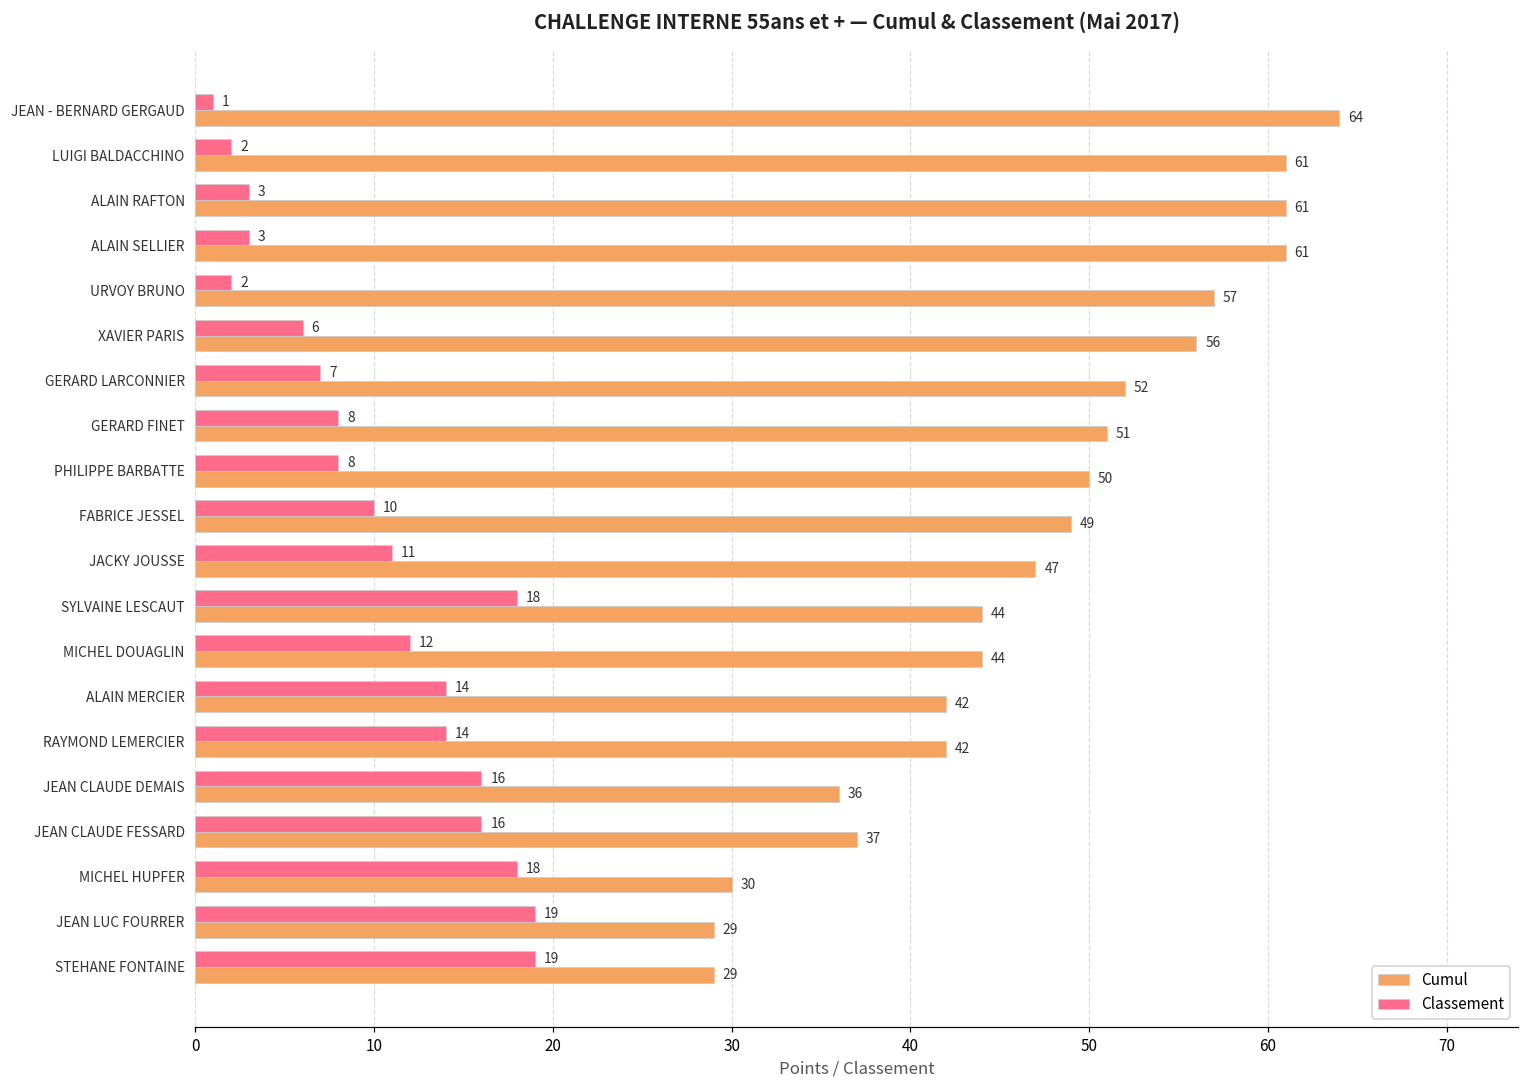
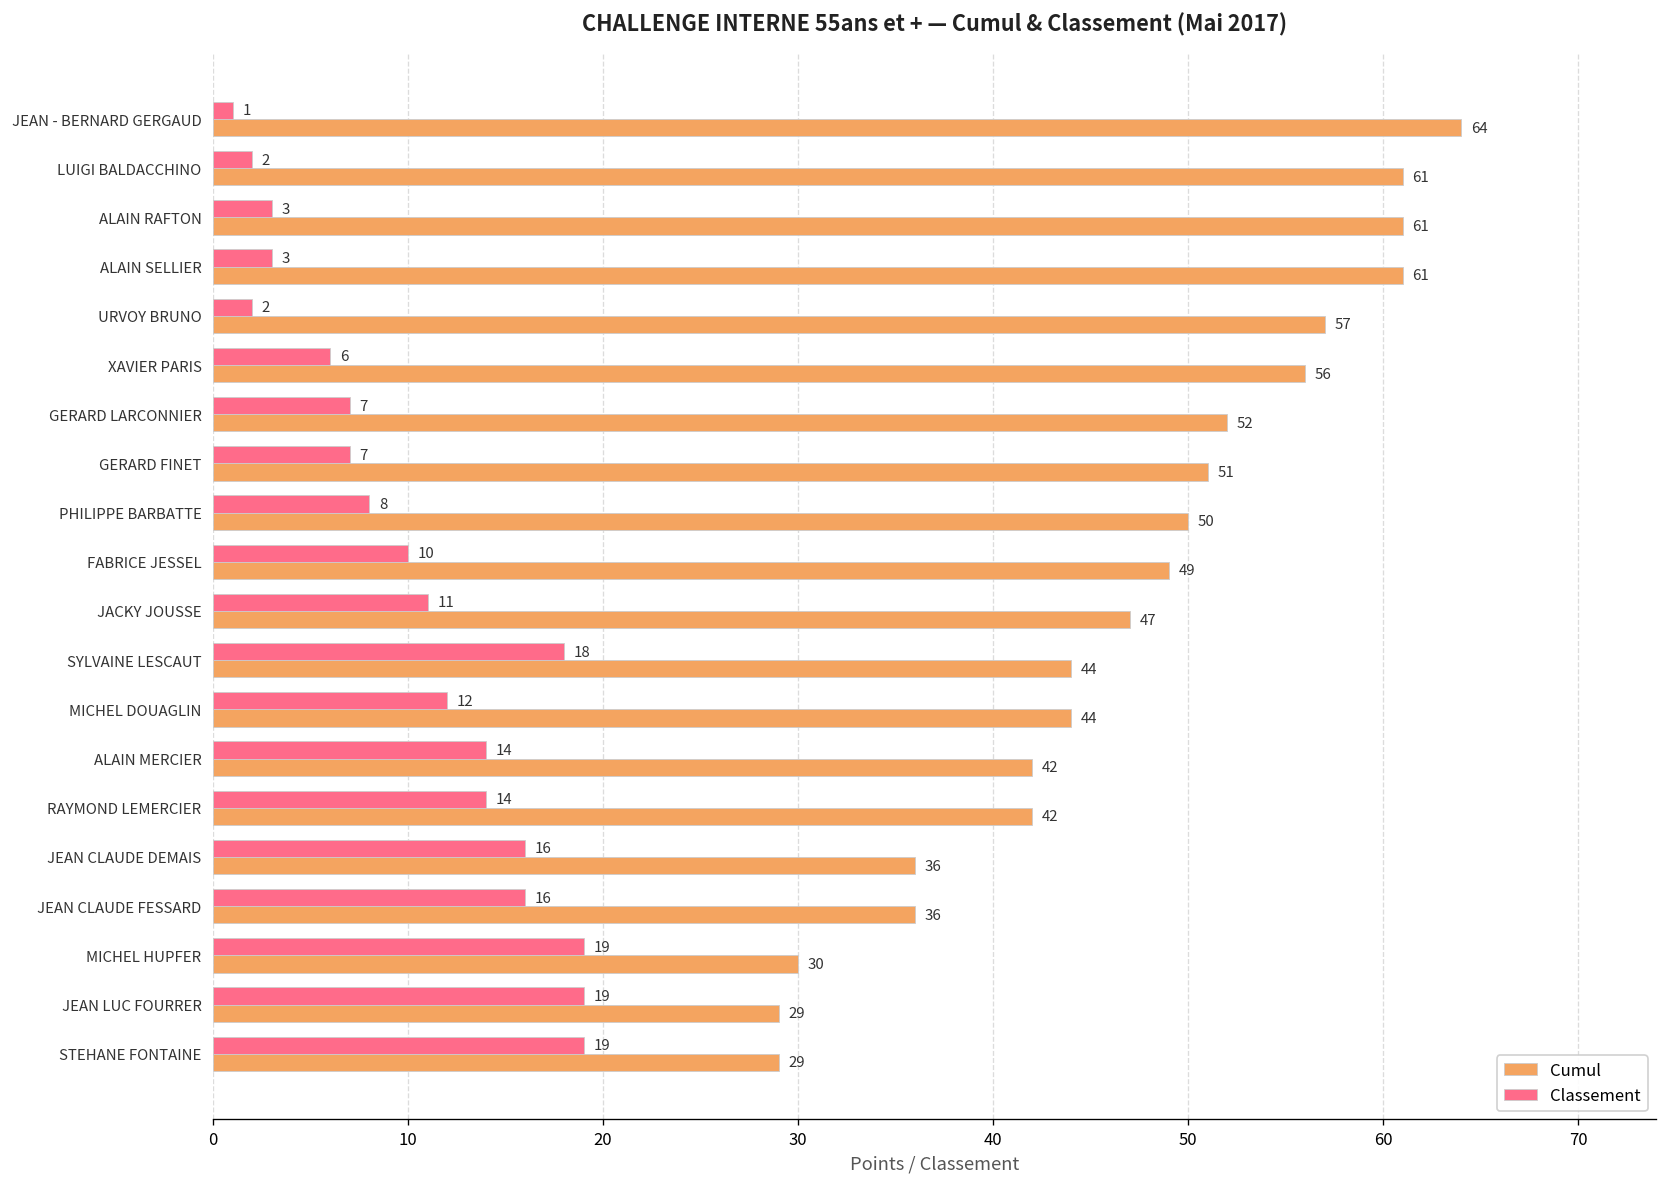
Classement, GERARD FINET: 8 -> 7
Cumul, JEAN CLAUDE FESSARD: 37 -> 36
Classement, MICHEL HUPFER: 18 -> 19
